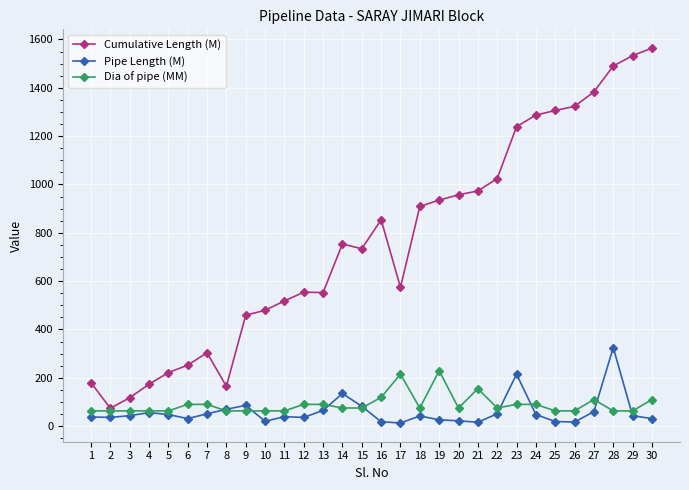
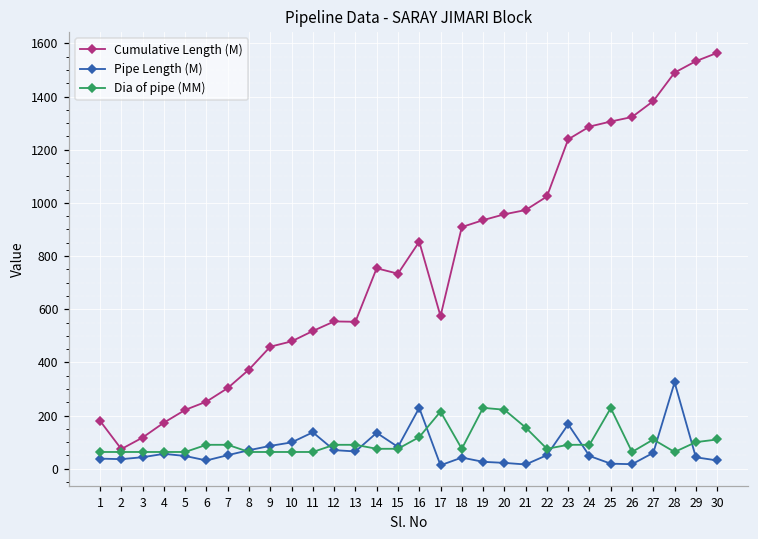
Cumulative Length (M), 8: 160 -> 370
Pipe Length (M), 10: 20 -> 100
Pipe Length (M), 11: 40 -> 140
Pipe Length (M), 12: 40 -> 70
Pipe Length (M), 16: 20 -> 230
Dia of pipe (MM), 20: 80 -> 220
Pipe Length (M), 23: 220 -> 170
Dia of pipe (MM), 25: 60 -> 230
Dia of pipe (MM), 29: 60 -> 100
